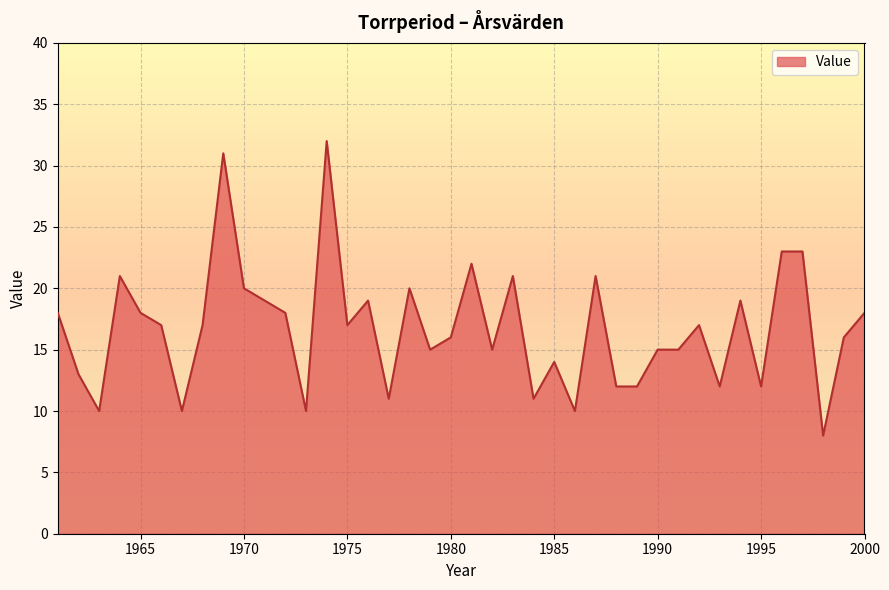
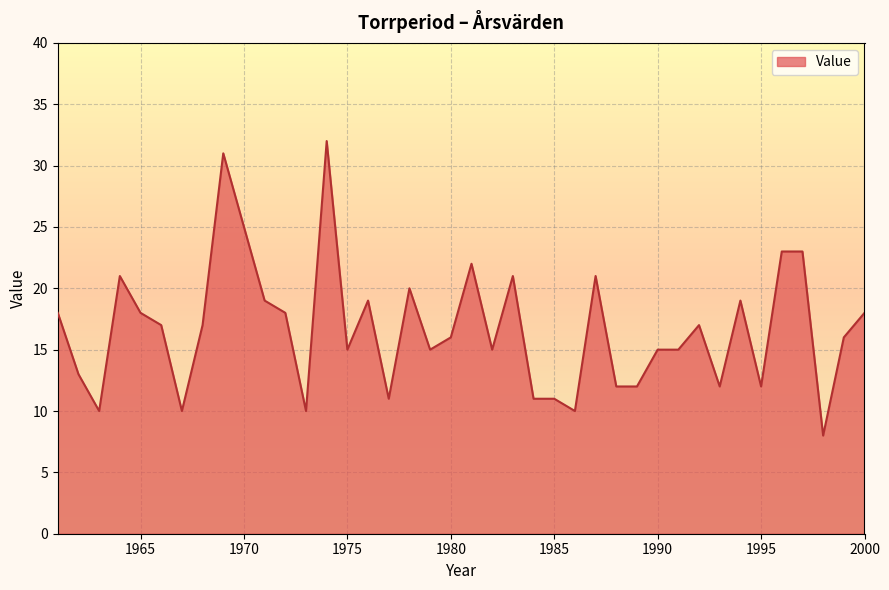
1970: 20 -> 25
1975: 17 -> 15
1985: 14 -> 11
